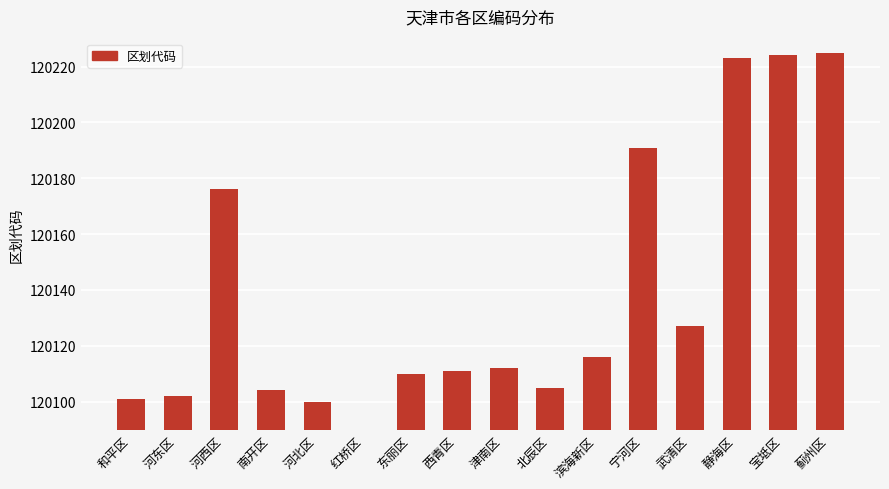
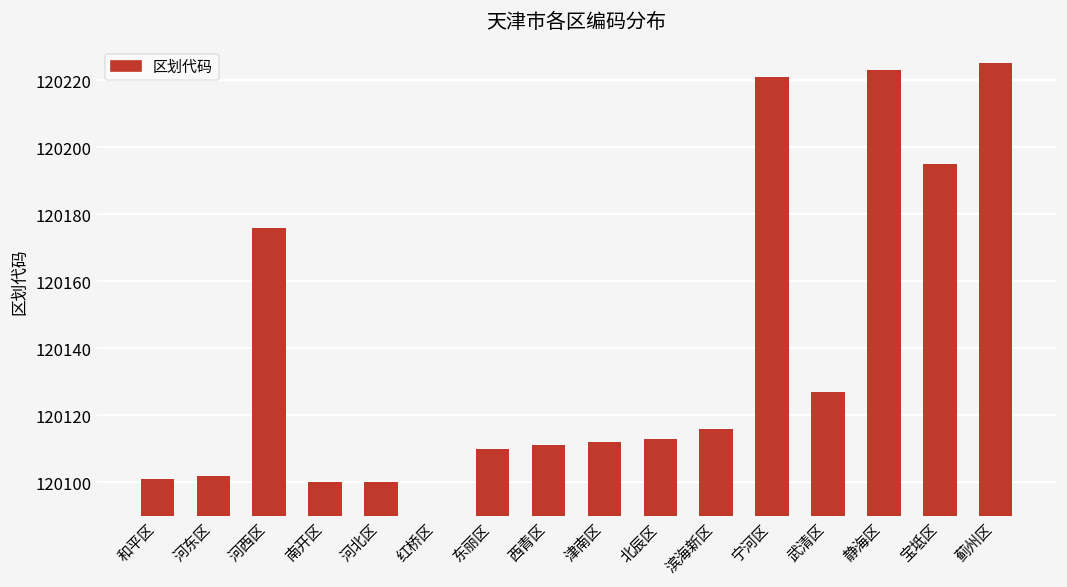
南开区: 120104 -> 120100
北辰区: 120105 -> 120113
宁河区: 120191 -> 120221
宝坻区: 120224 -> 120195
